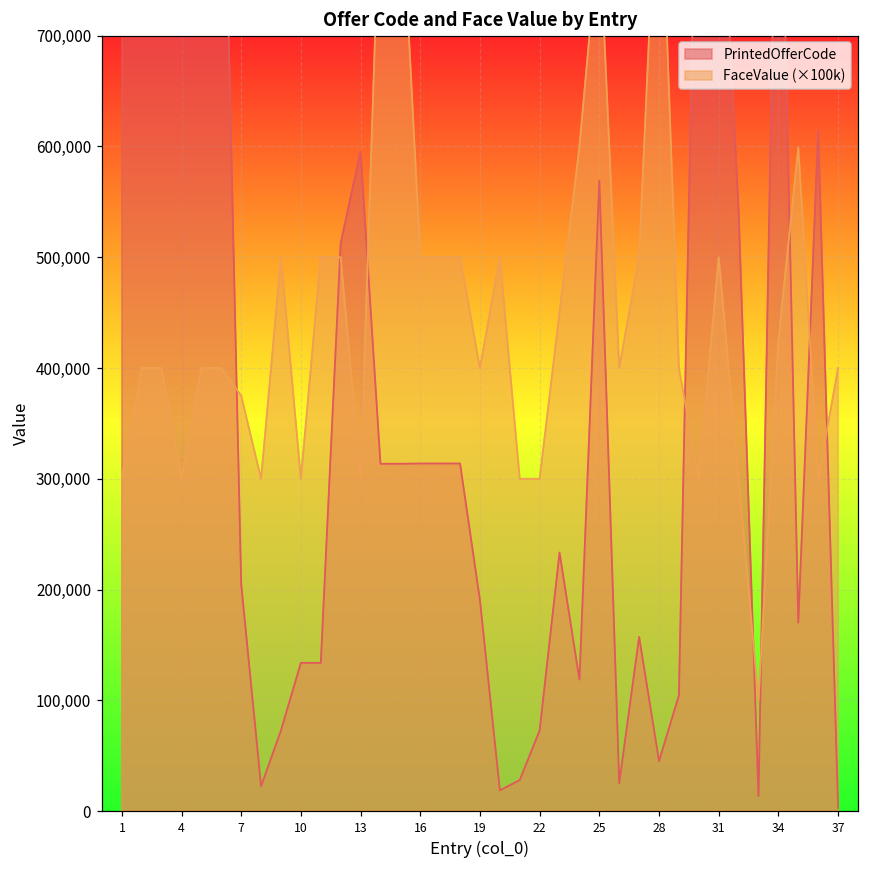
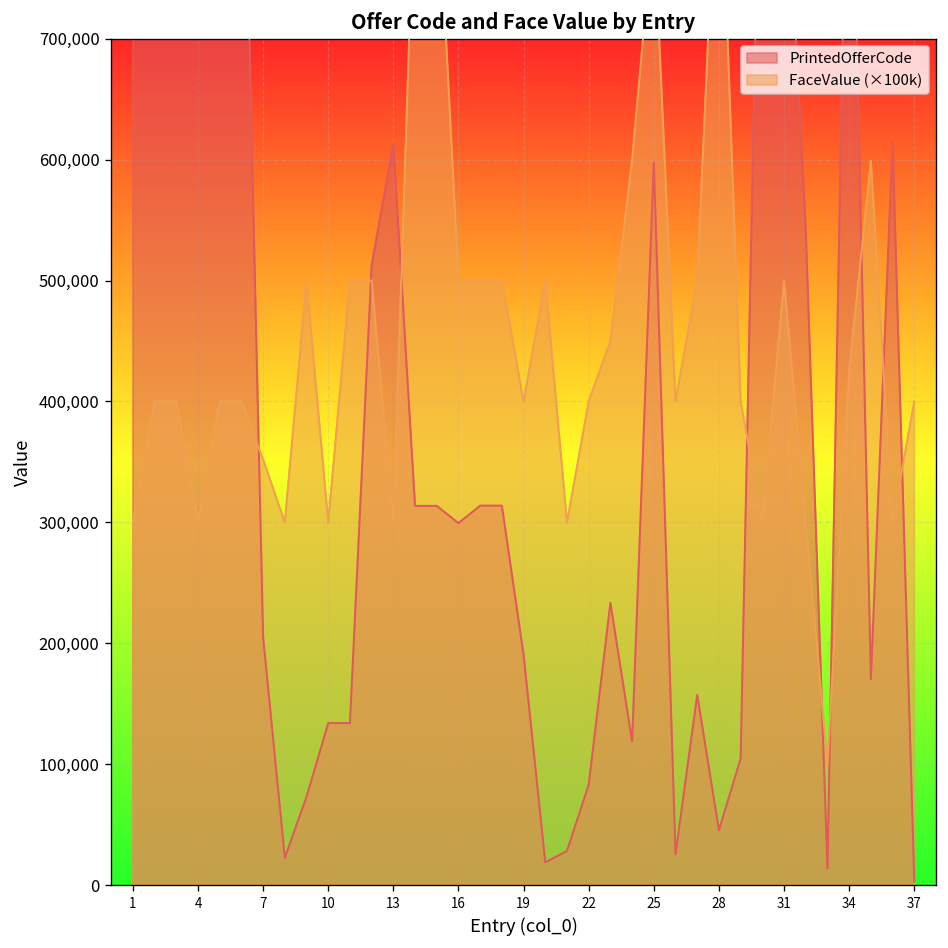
FaceValue (×100k), 7: 375,000 -> 352,000
PrintedOfferCode, 13: 595,000 -> 613,000
PrintedOfferCode, 16: 314,000 -> 299,000
PrintedOfferCode, 22: 73,000 -> 83,000
FaceValue (×100k), 22: 300,000 -> 400,000
PrintedOfferCode, 25: 569,000 -> 598,000
